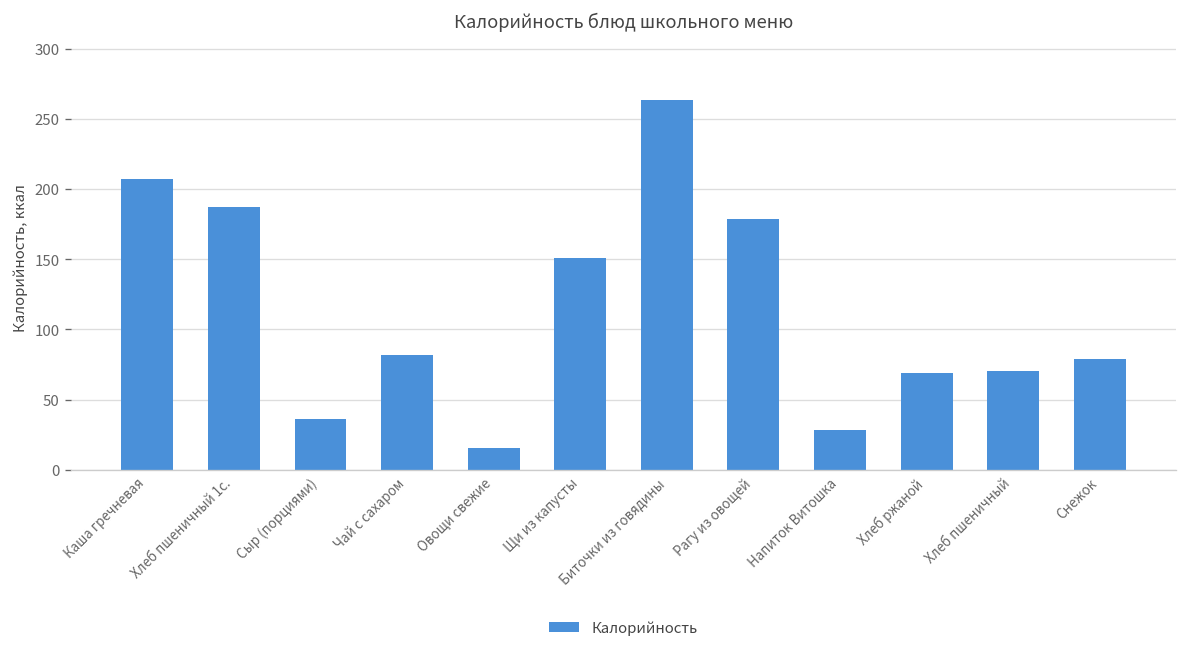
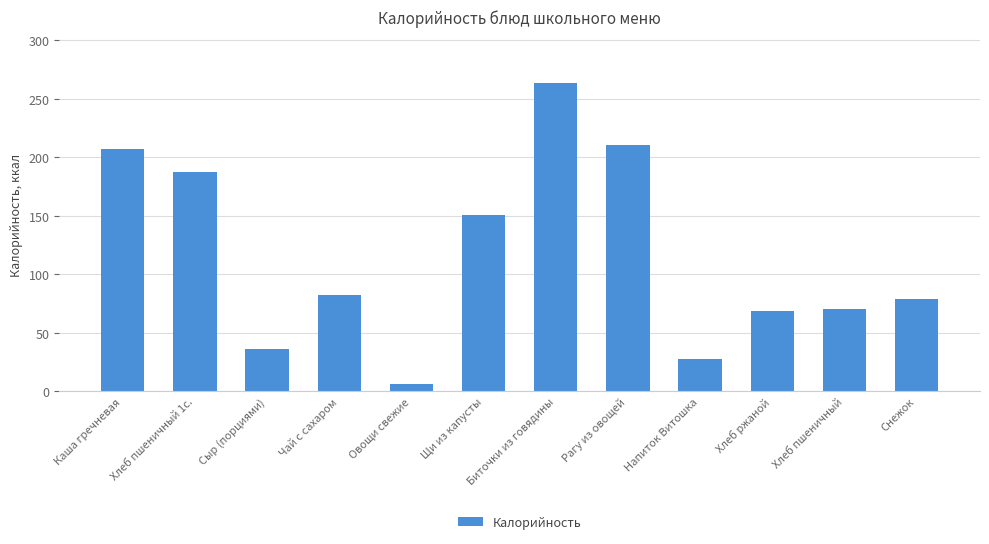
Овощи свежие: 16 -> 6
Рагу из овощей: 179 -> 210
